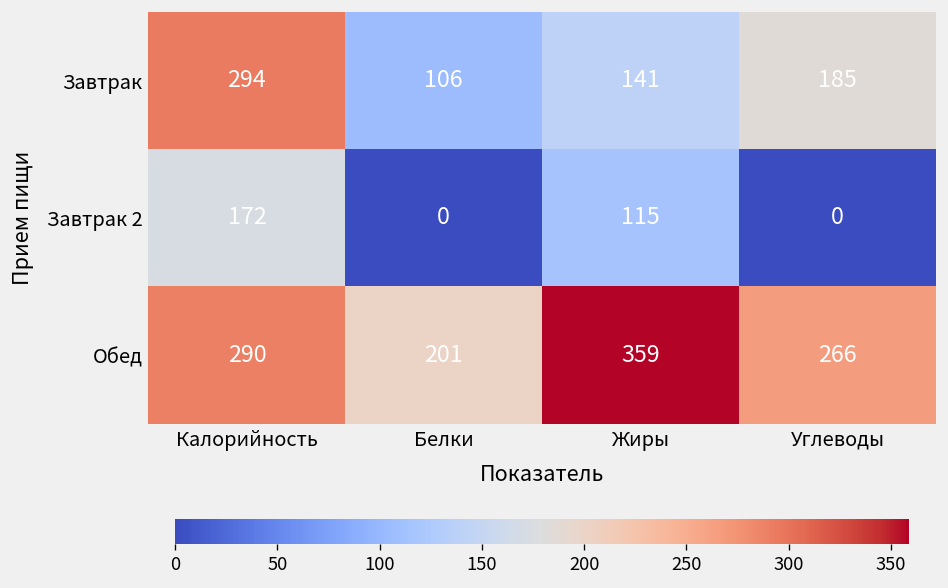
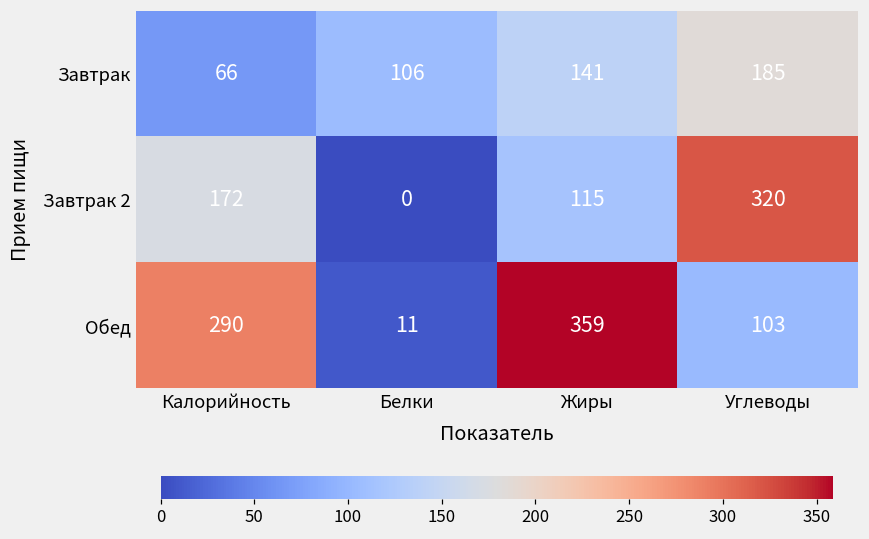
Завтрак, Калорийность: 294 -> 66
Завтрак 2, Углеводы: 0 -> 320
Обед, Белки: 201 -> 11
Обед, Углеводы: 266 -> 103
